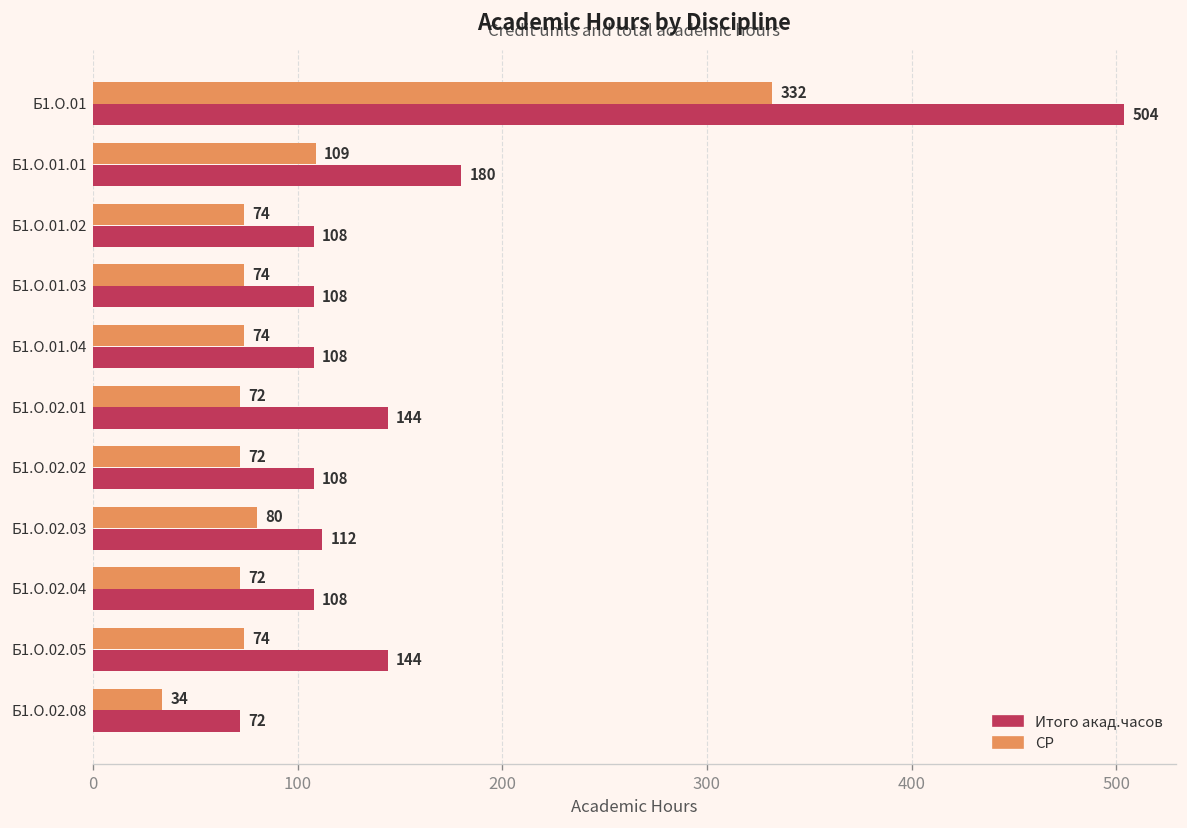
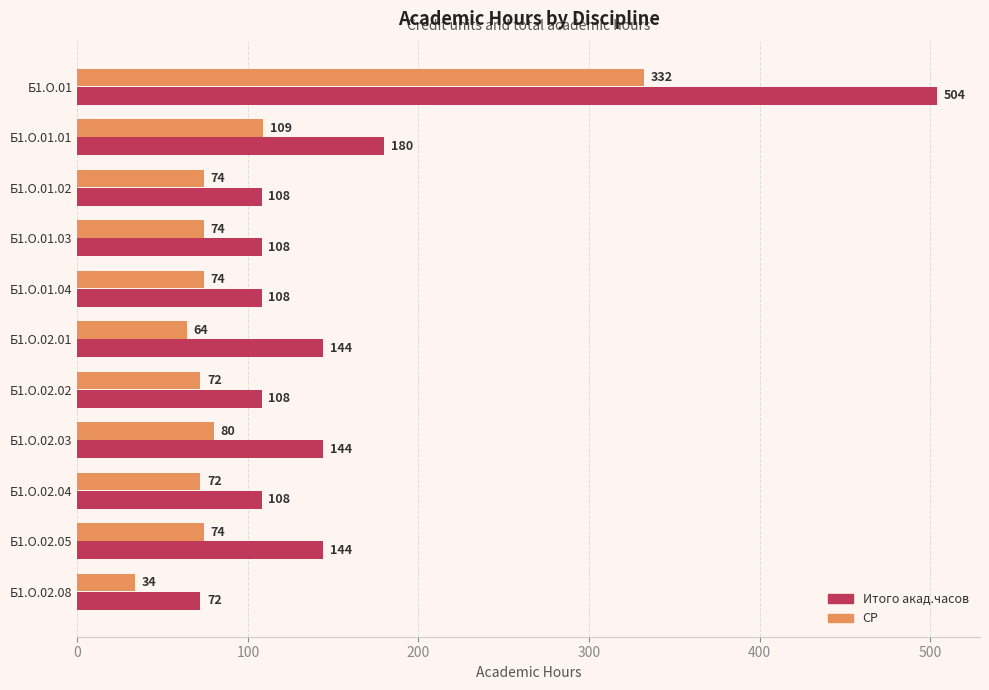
СР, Б1.О.02.01: 72 -> 64
Итого акад.часов, Б1.О.02.03: 112 -> 144
